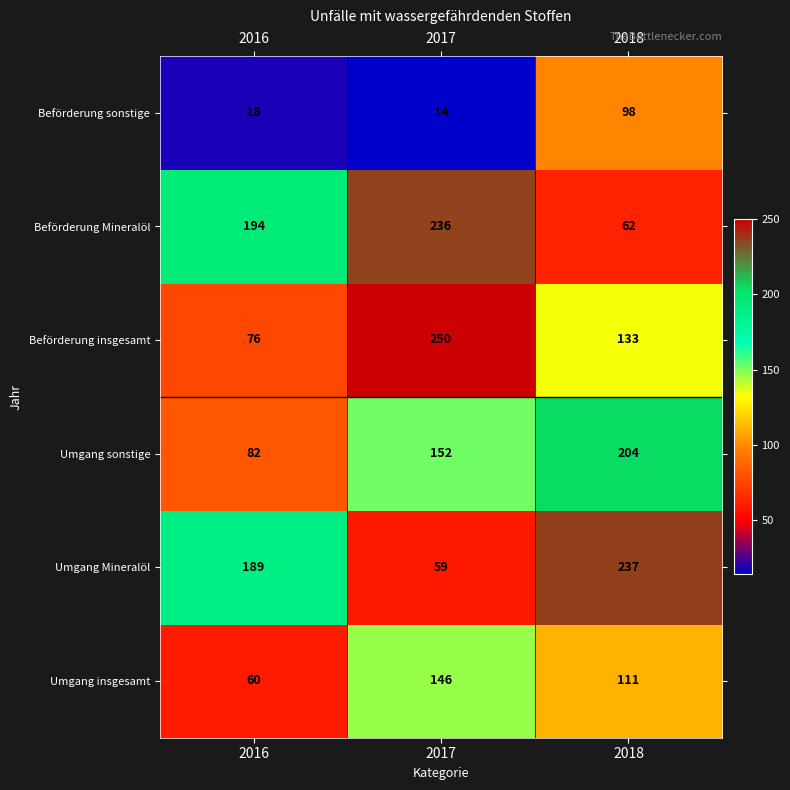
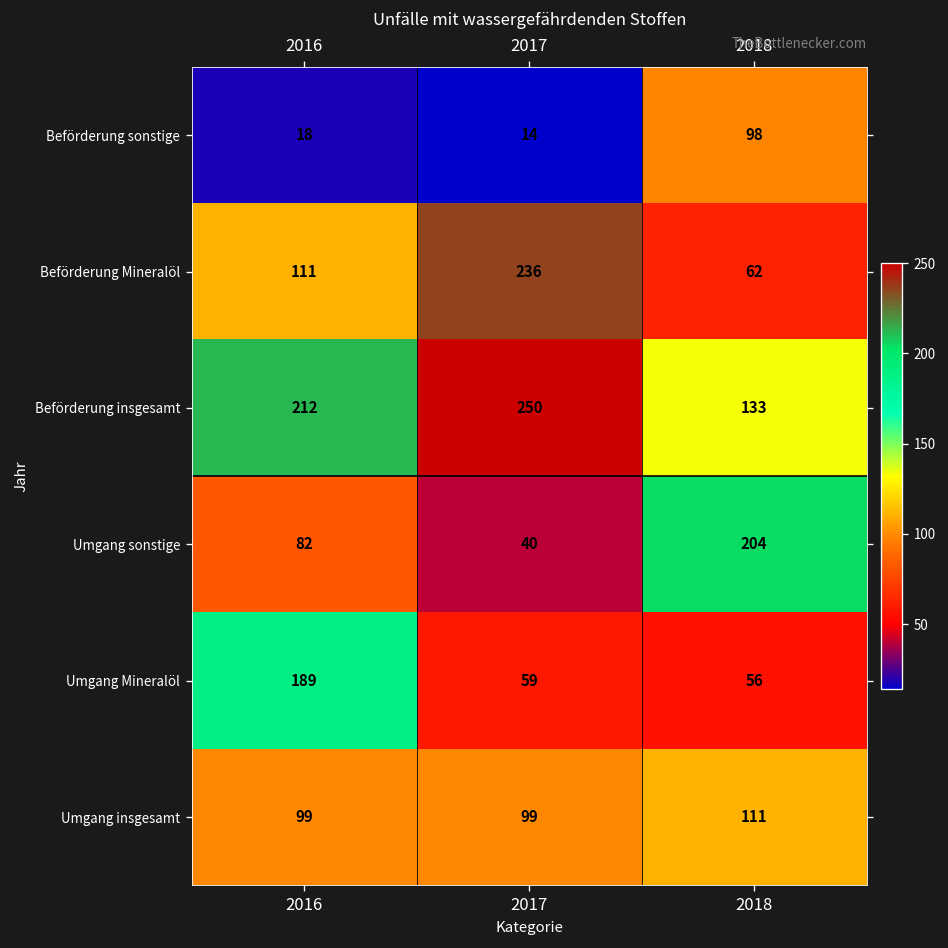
Beförderung Mineralöl, 2016: 194 -> 111
Beförderung insgesamt, 2016: 76 -> 212
Umgang sonstige, 2017: 152 -> 40
Umgang Mineralöl, 2018: 237 -> 56
Umgang insgesamt, 2016: 60 -> 99
Umgang insgesamt, 2017: 146 -> 99
